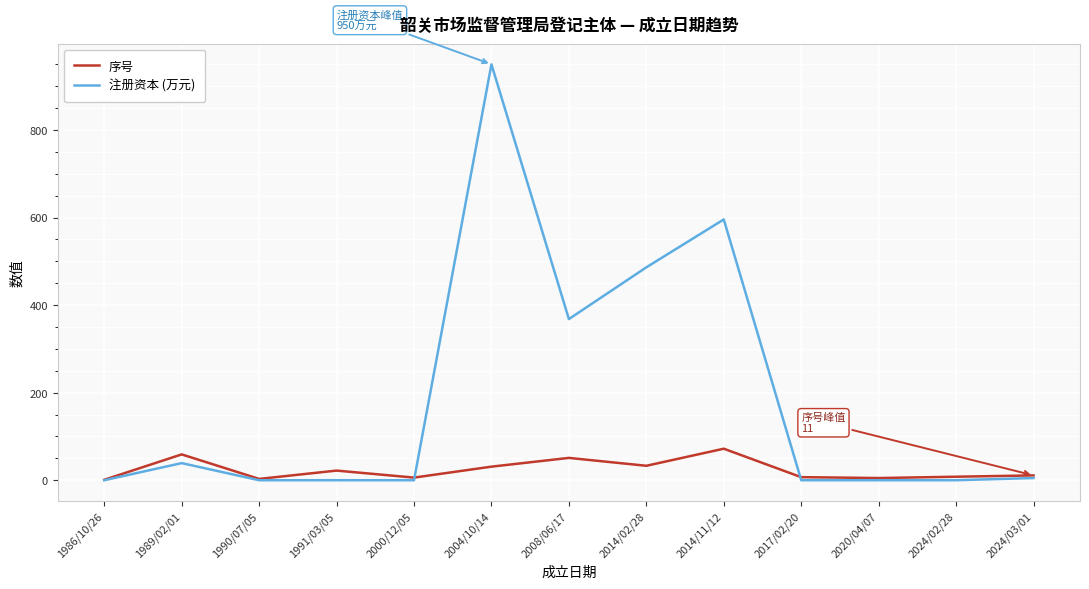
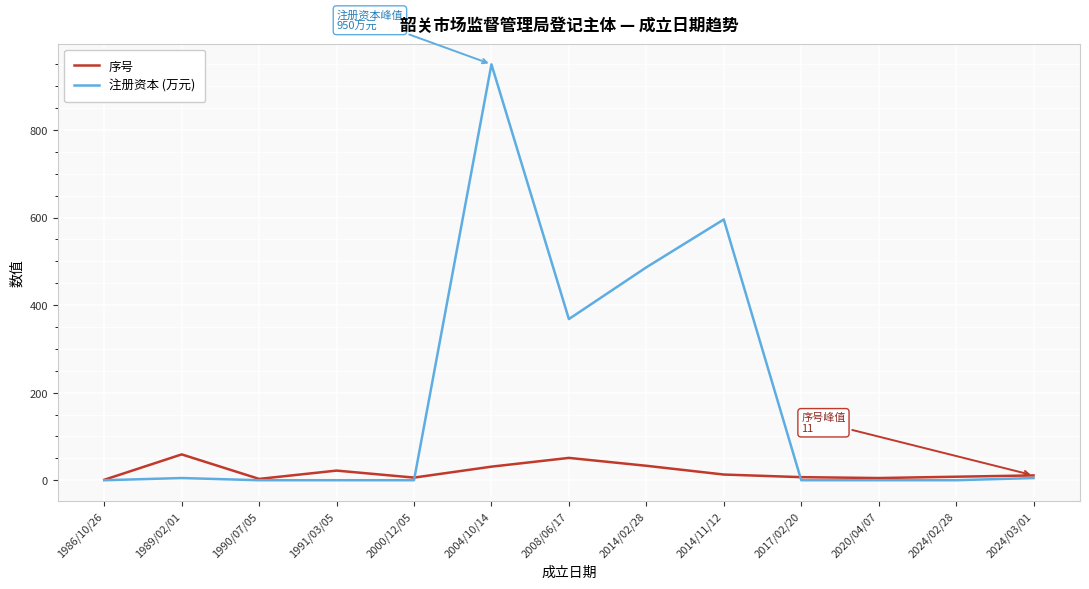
注册资本 (万元), 1989/02/01: 40 -> 10
序号, 2014/11/12: 70 -> 10
